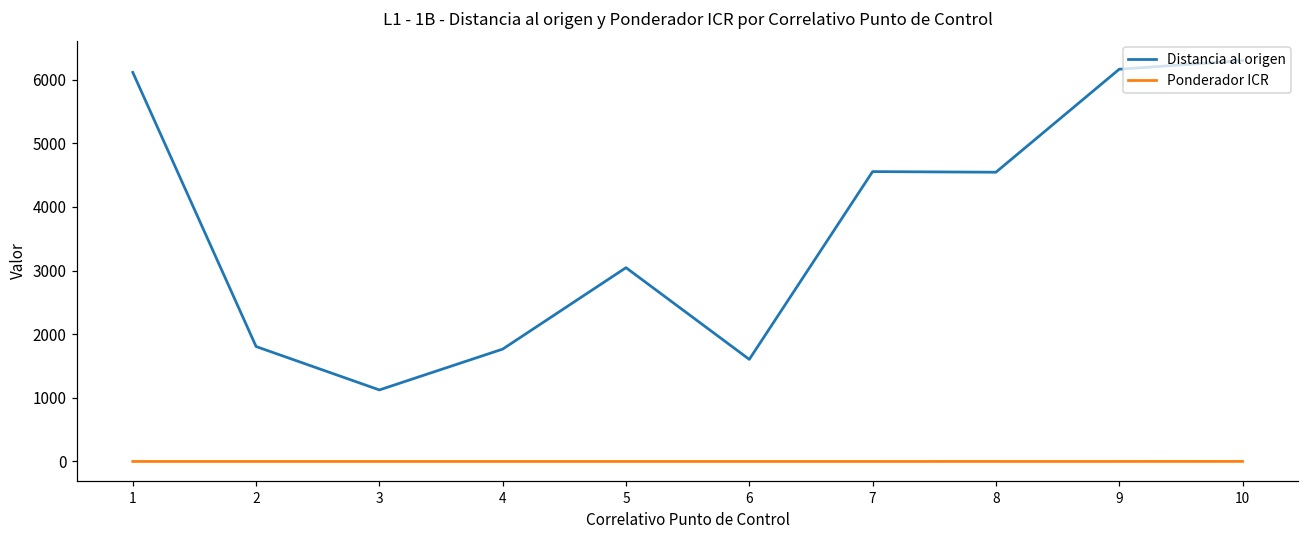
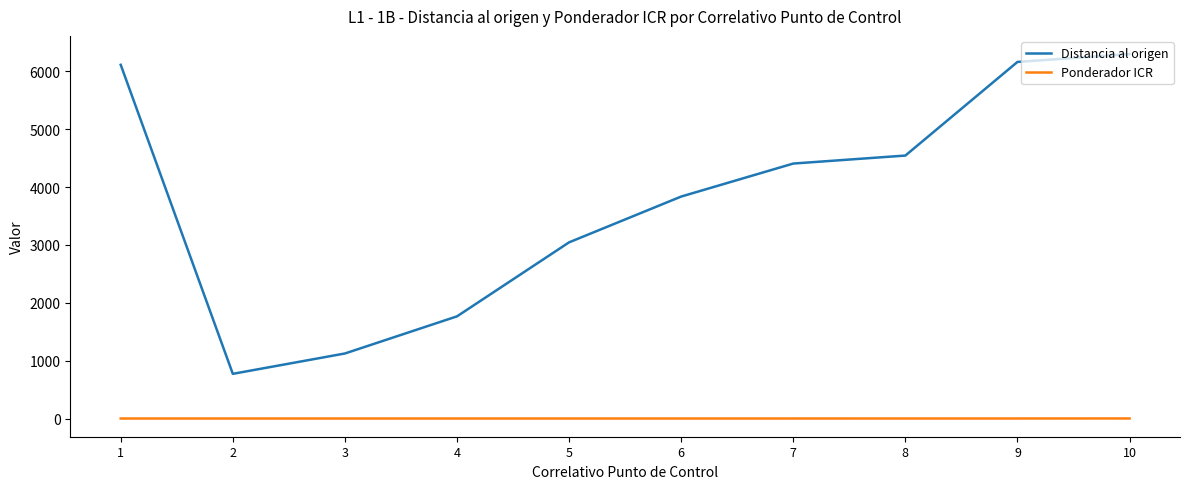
Distancia al origen, 2: 1800 -> 800
Distancia al origen, 6: 1600 -> 3800
Distancia al origen, 7: 4600 -> 4400
